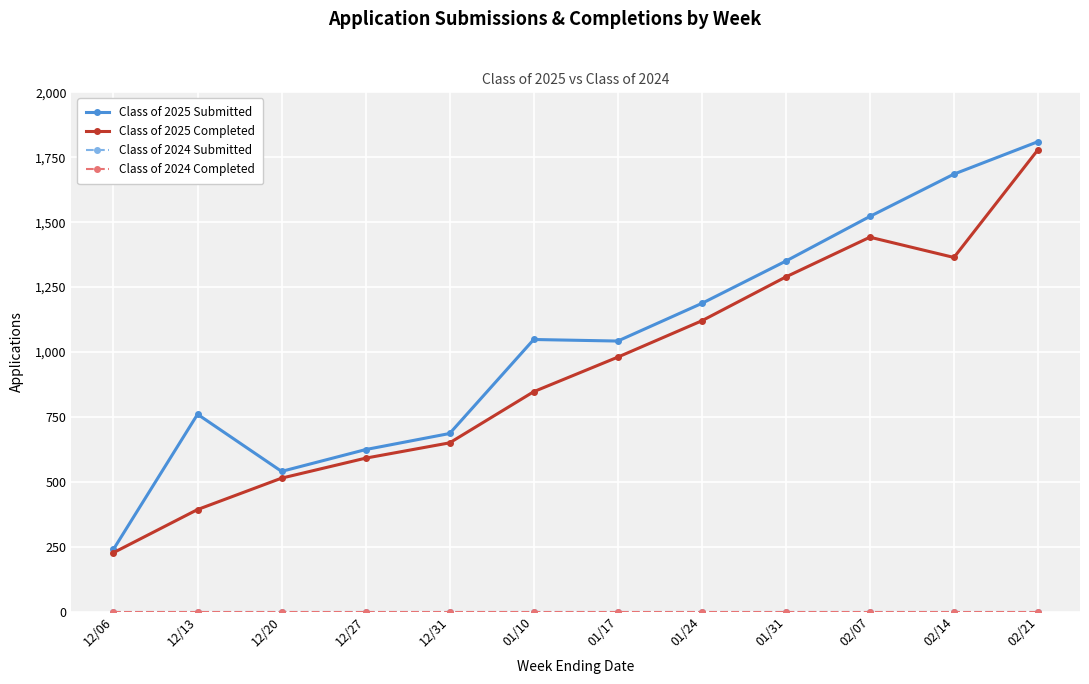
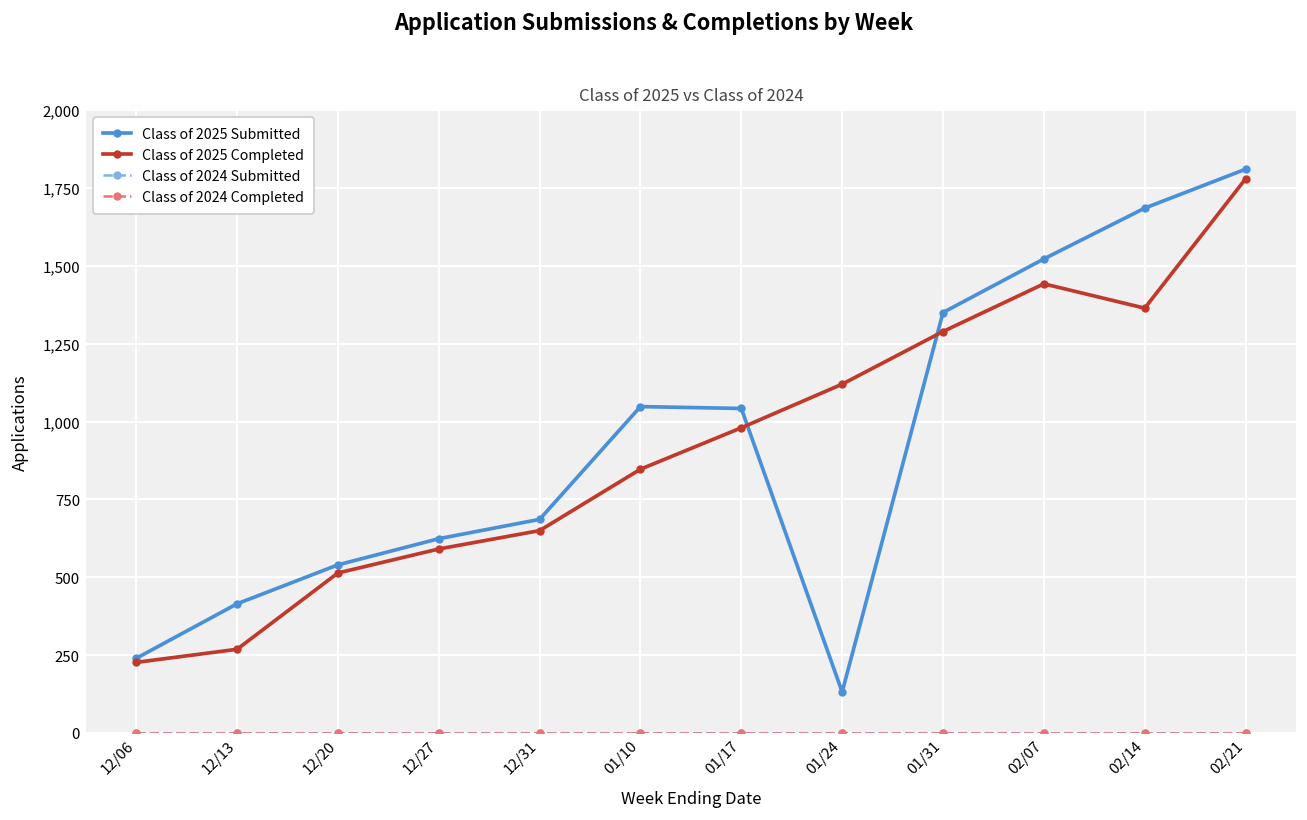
Class of 2025 Submitted, 12/13: 760 -> 420
Class of 2025 Completed, 12/13: 390 -> 270
Class of 2025 Submitted, 01/24: 1,190 -> 130
